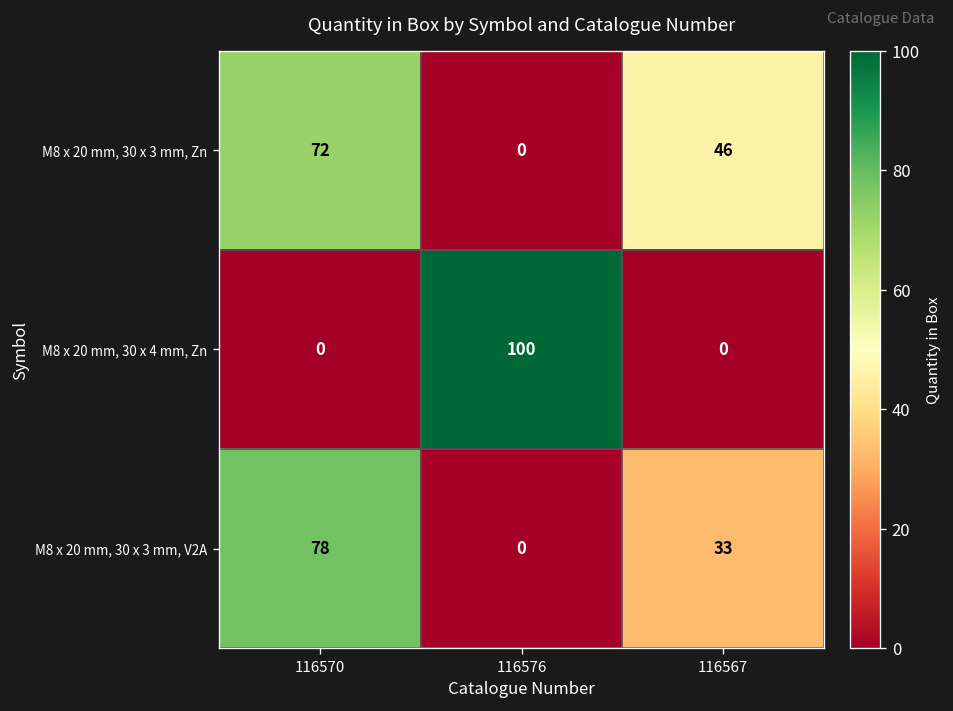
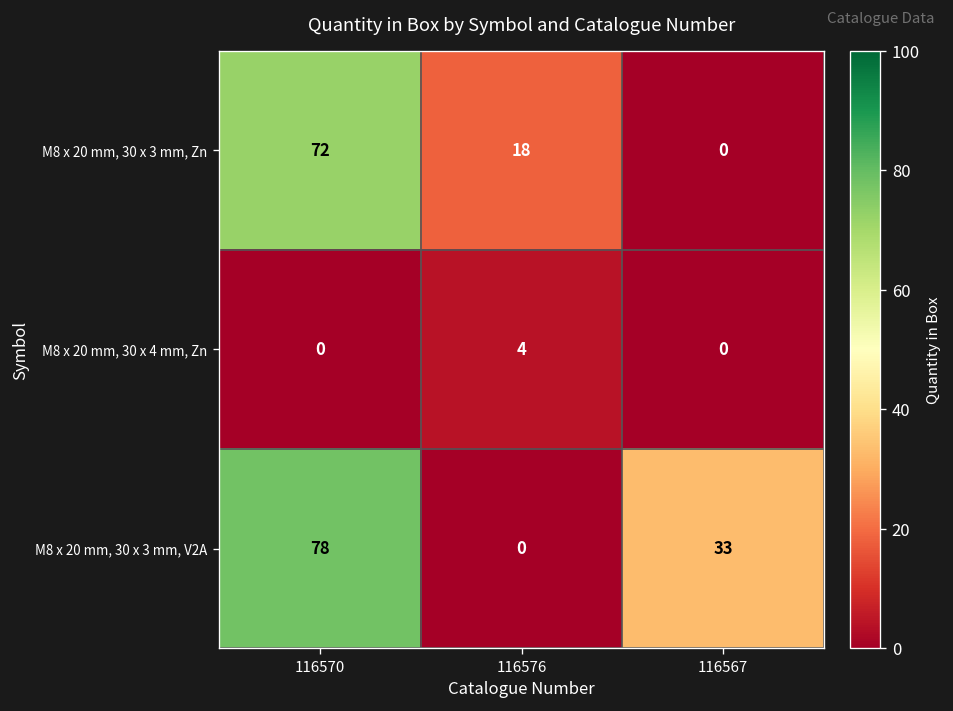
M8 x 20 mm, 30 x 3 mm, Zn, 116576: 0 -> 18
M8 x 20 mm, 30 x 3 mm, Zn, 116567: 46 -> 0
M8 x 20 mm, 30 x 4 mm, Zn, 116576: 100 -> 4
